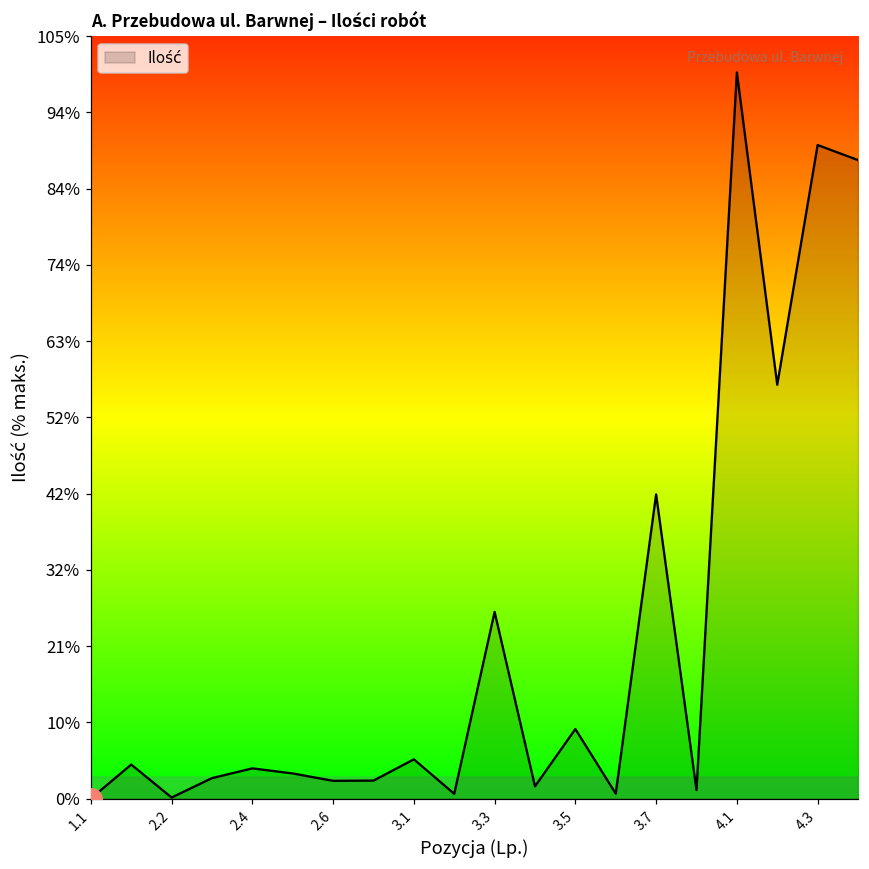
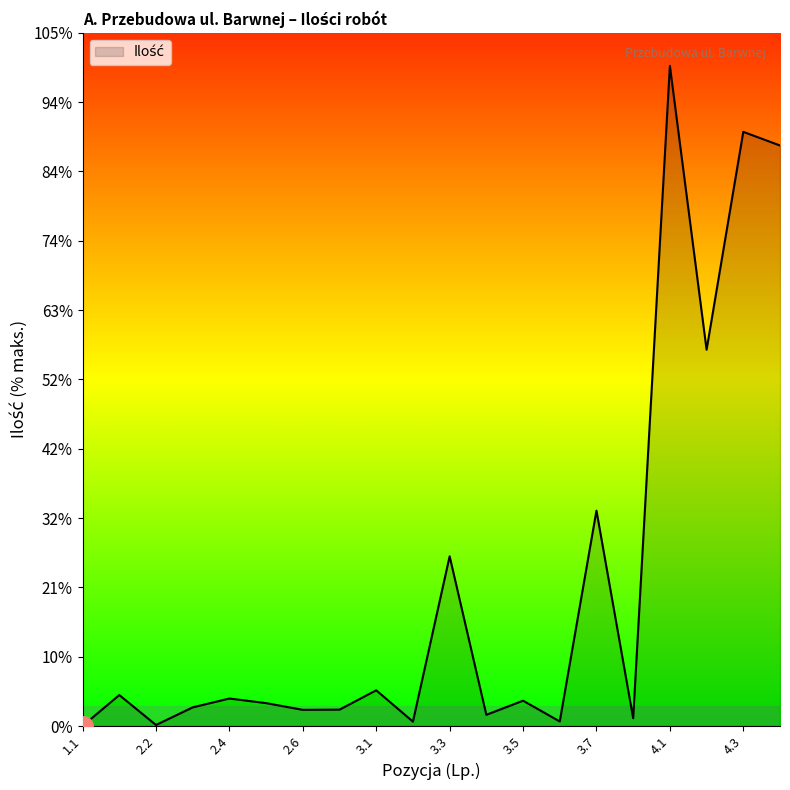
Ilość, 3.5: 10% -> 4%
Ilość, 3.7: 42% -> 33%
